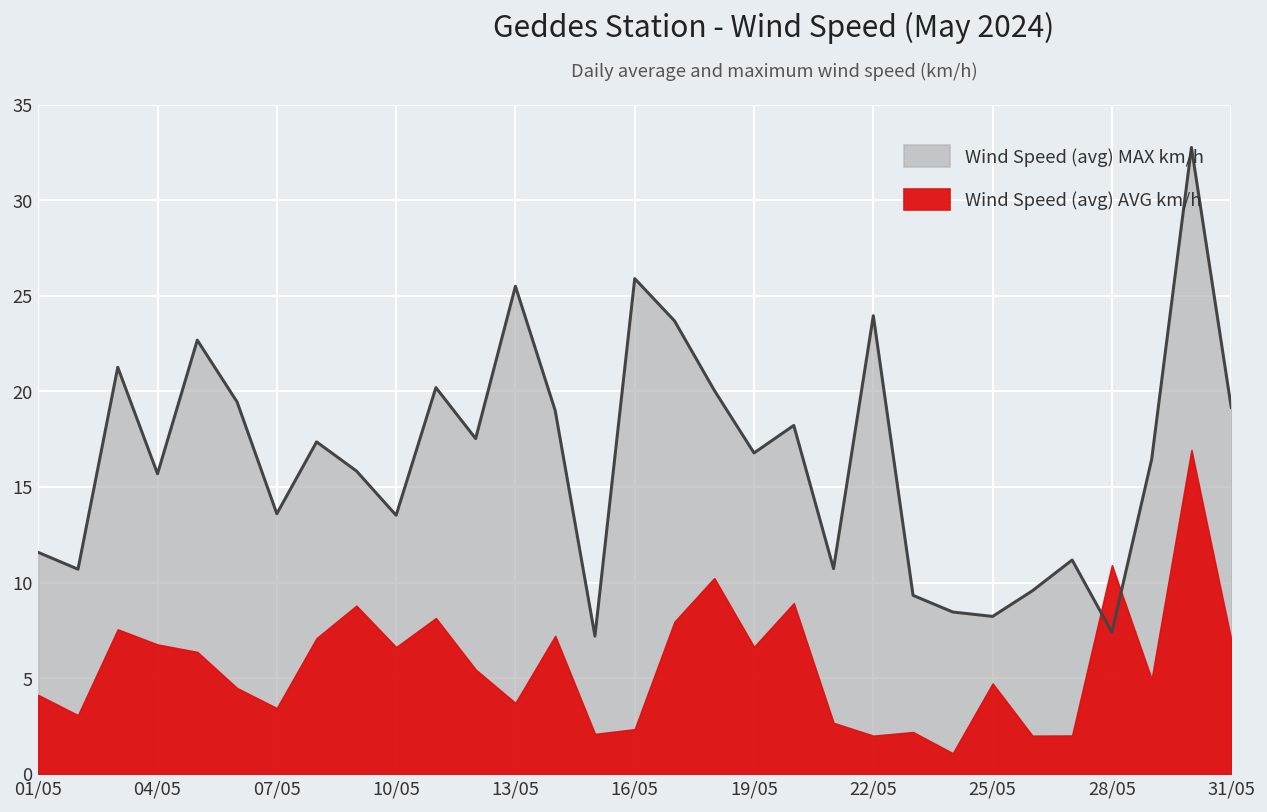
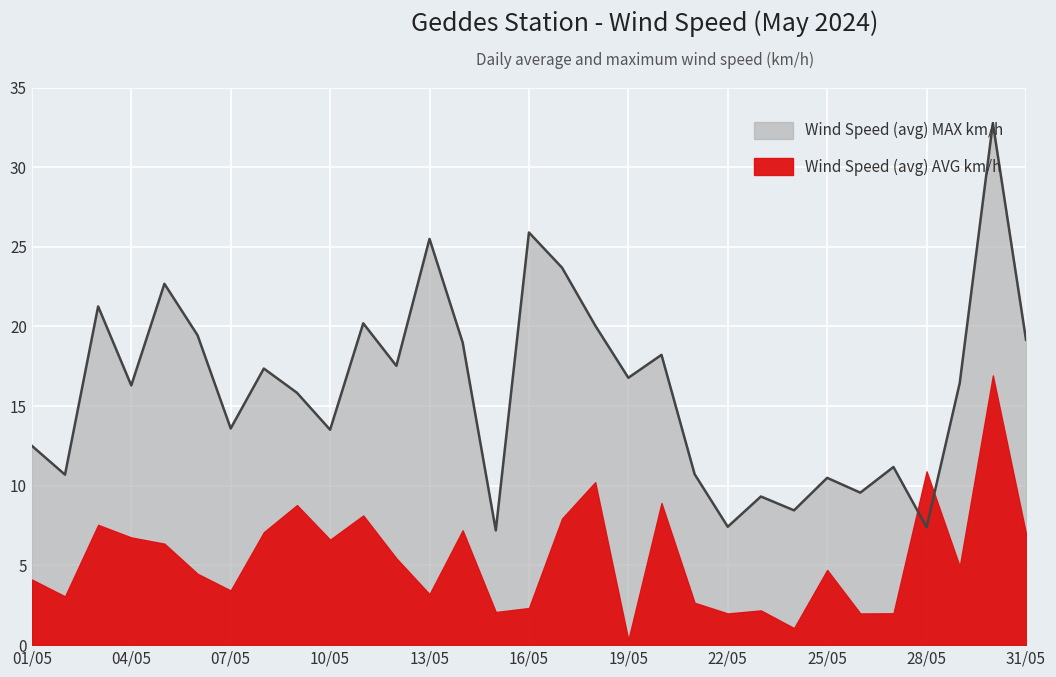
Wind Speed (avg) MAX km/h, 01/05: 11.6 -> 12.5
Wind Speed (avg) MAX km/h, 04/05: 15.7 -> 16.3
Wind Speed (avg) AVG km/h, 13/05: 3.7 -> 3.2
Wind Speed (avg) AVG km/h, 19/05: 6.6 -> 0.3
Wind Speed (avg) MAX km/h, 22/05: 24.0 -> 7.4
Wind Speed (avg) MAX km/h, 25/05: 8.2 -> 10.5
